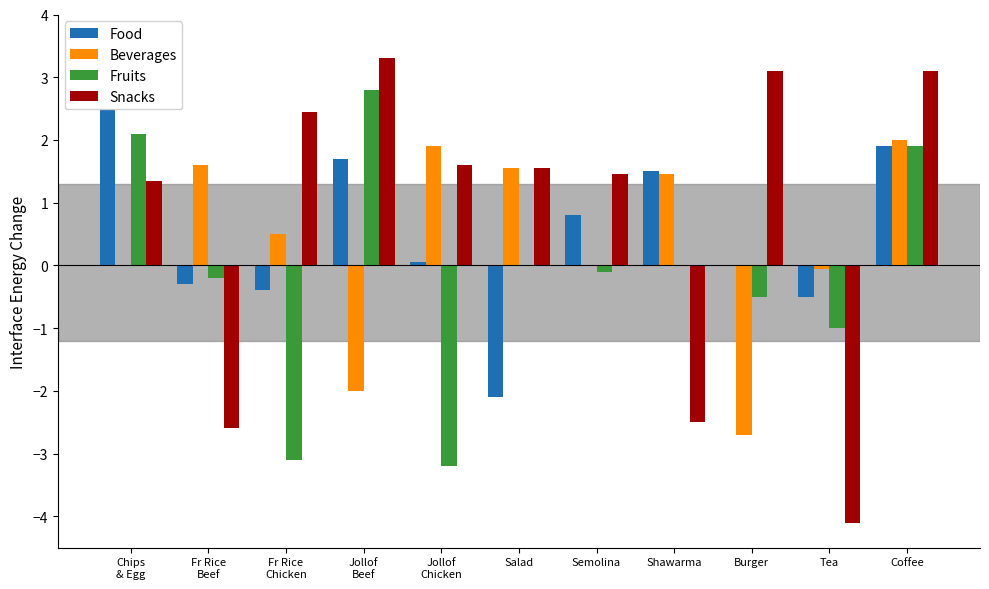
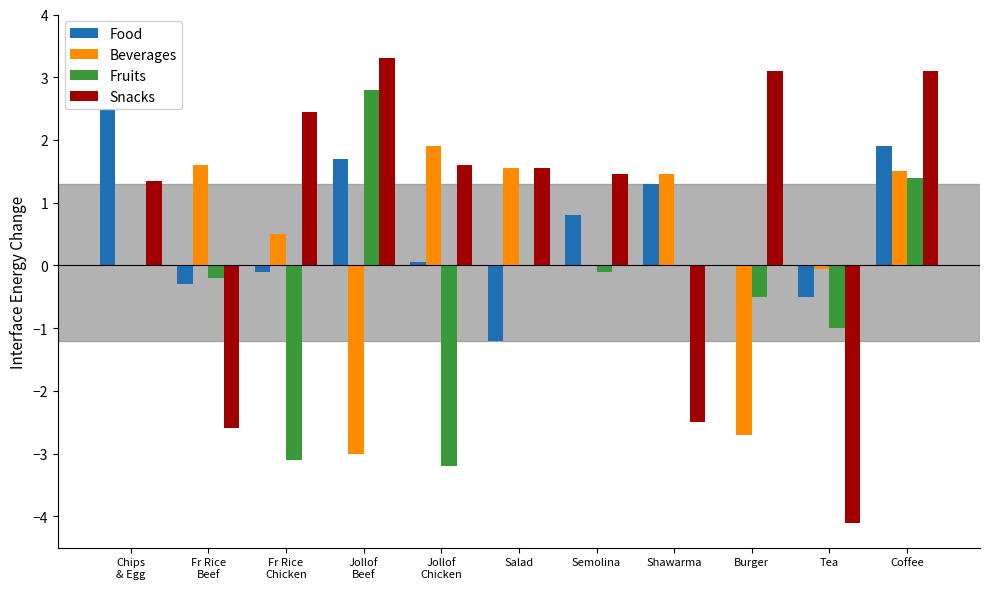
Fruits, Chips & Egg: 2.1 -> 0.0
Food, Fr Rice Chicken: -0.4 -> -0.1
Beverages, Jollof Beef: -2 -> -3
Food, Salad: -2.1 -> -1.2
Food, Shawarma: 1.5 -> 1.3
Beverages, Coffee: 2.0 -> 1.5
Fruits, Coffee: 1.9 -> 1.4
